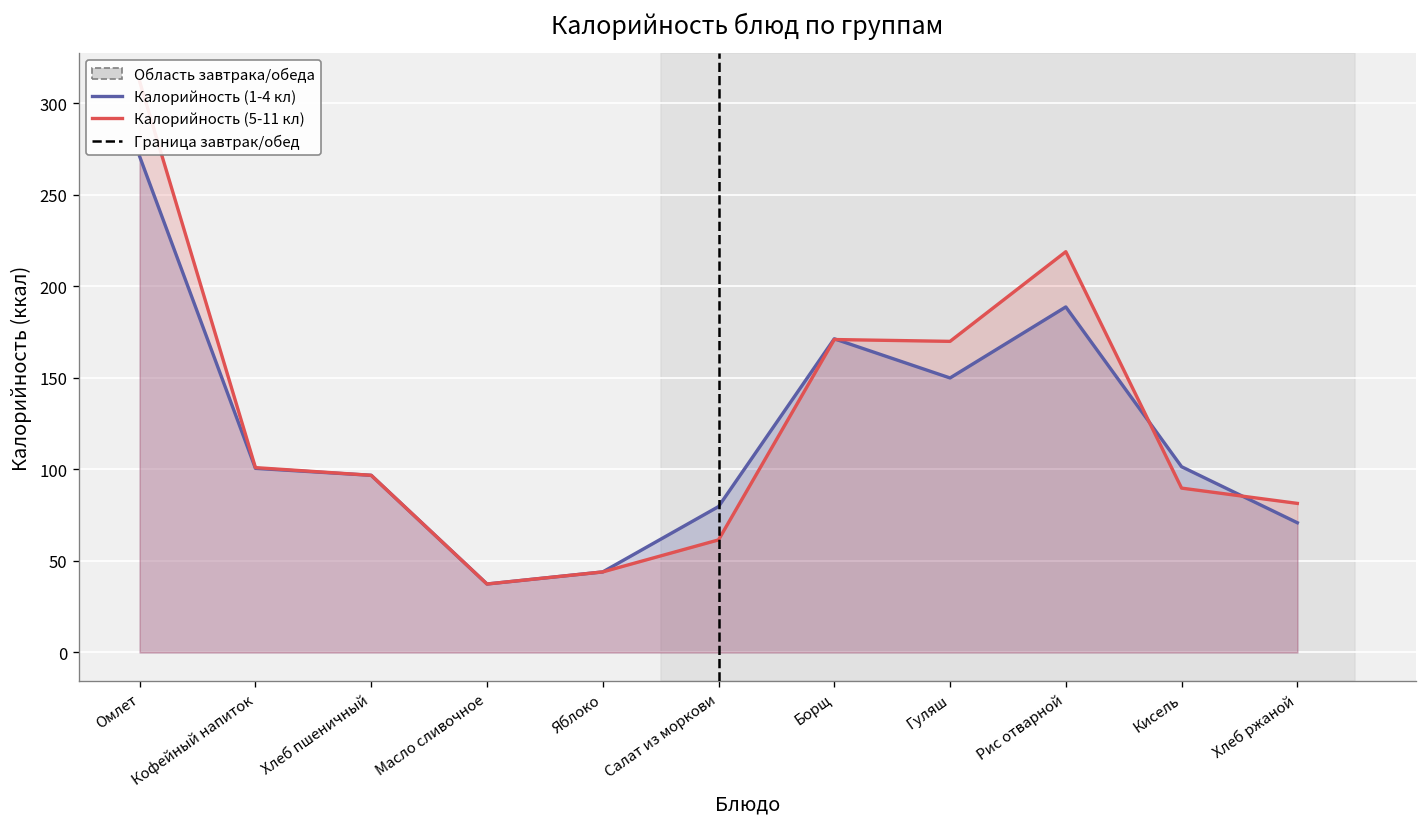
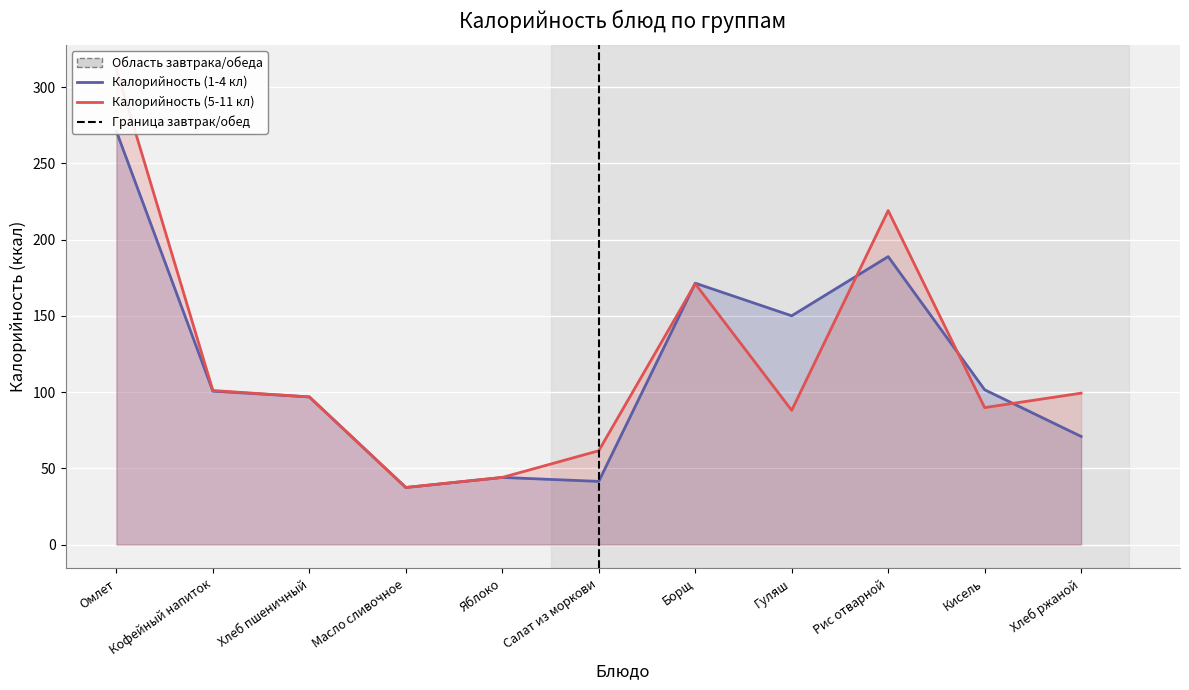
Калорийность (1-4 кл), Салат из моркови: 80 -> 41
Калорийность (5-11 кл), Гуляш: 170 -> 88
Калорийность (5-11 кл), Хлеб ржаной: 81 -> 99
